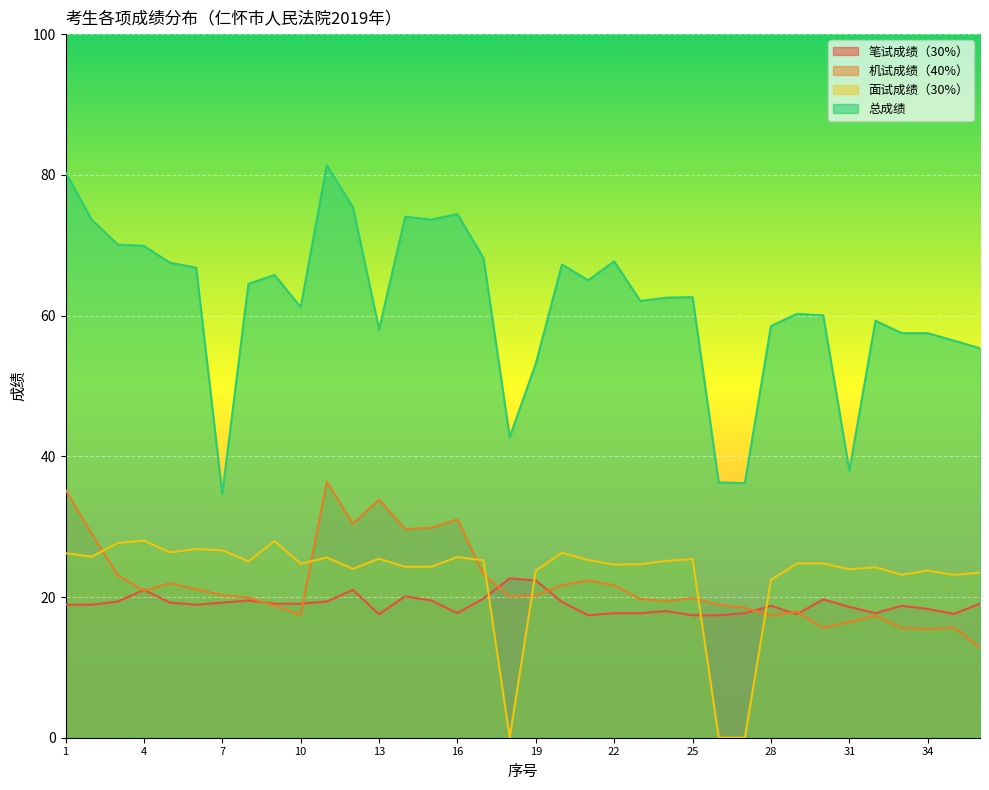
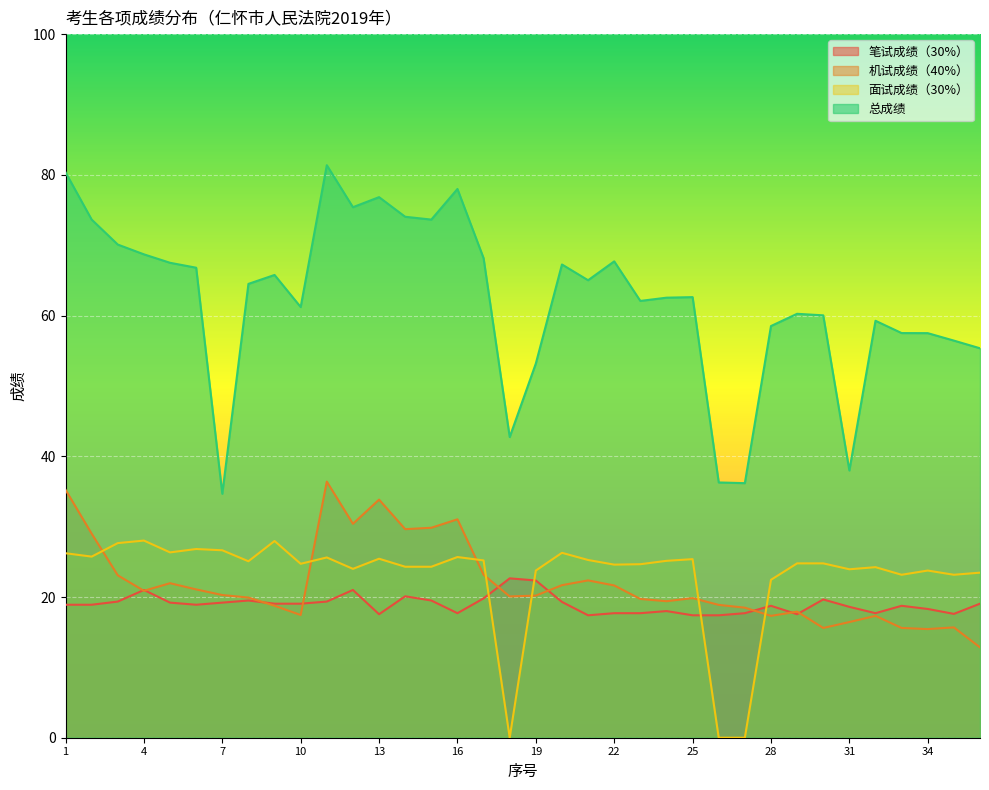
总成绩, 4: 70 -> 69
总成绩, 13: 58 -> 77
总成绩, 16: 74 -> 78
